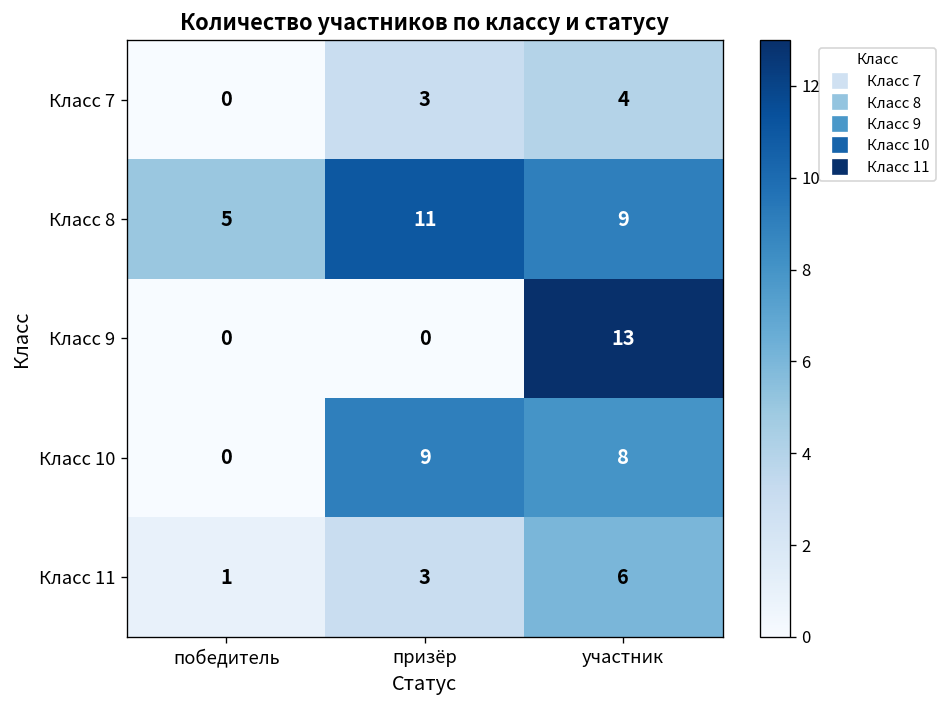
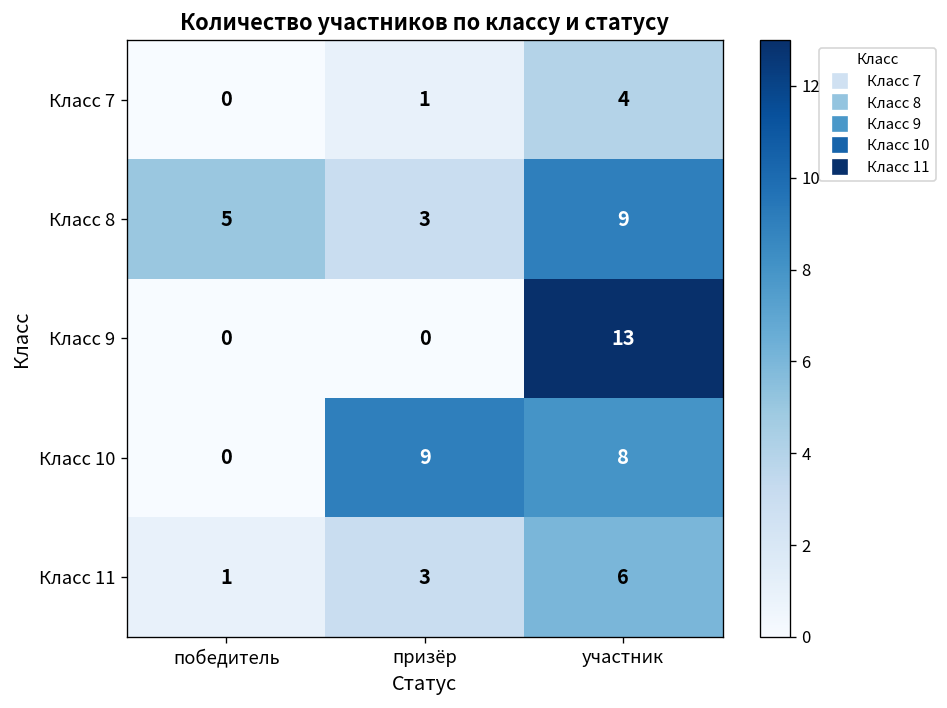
Класс 7, призёр: 3 -> 1
Класс 8, призёр: 11 -> 3
